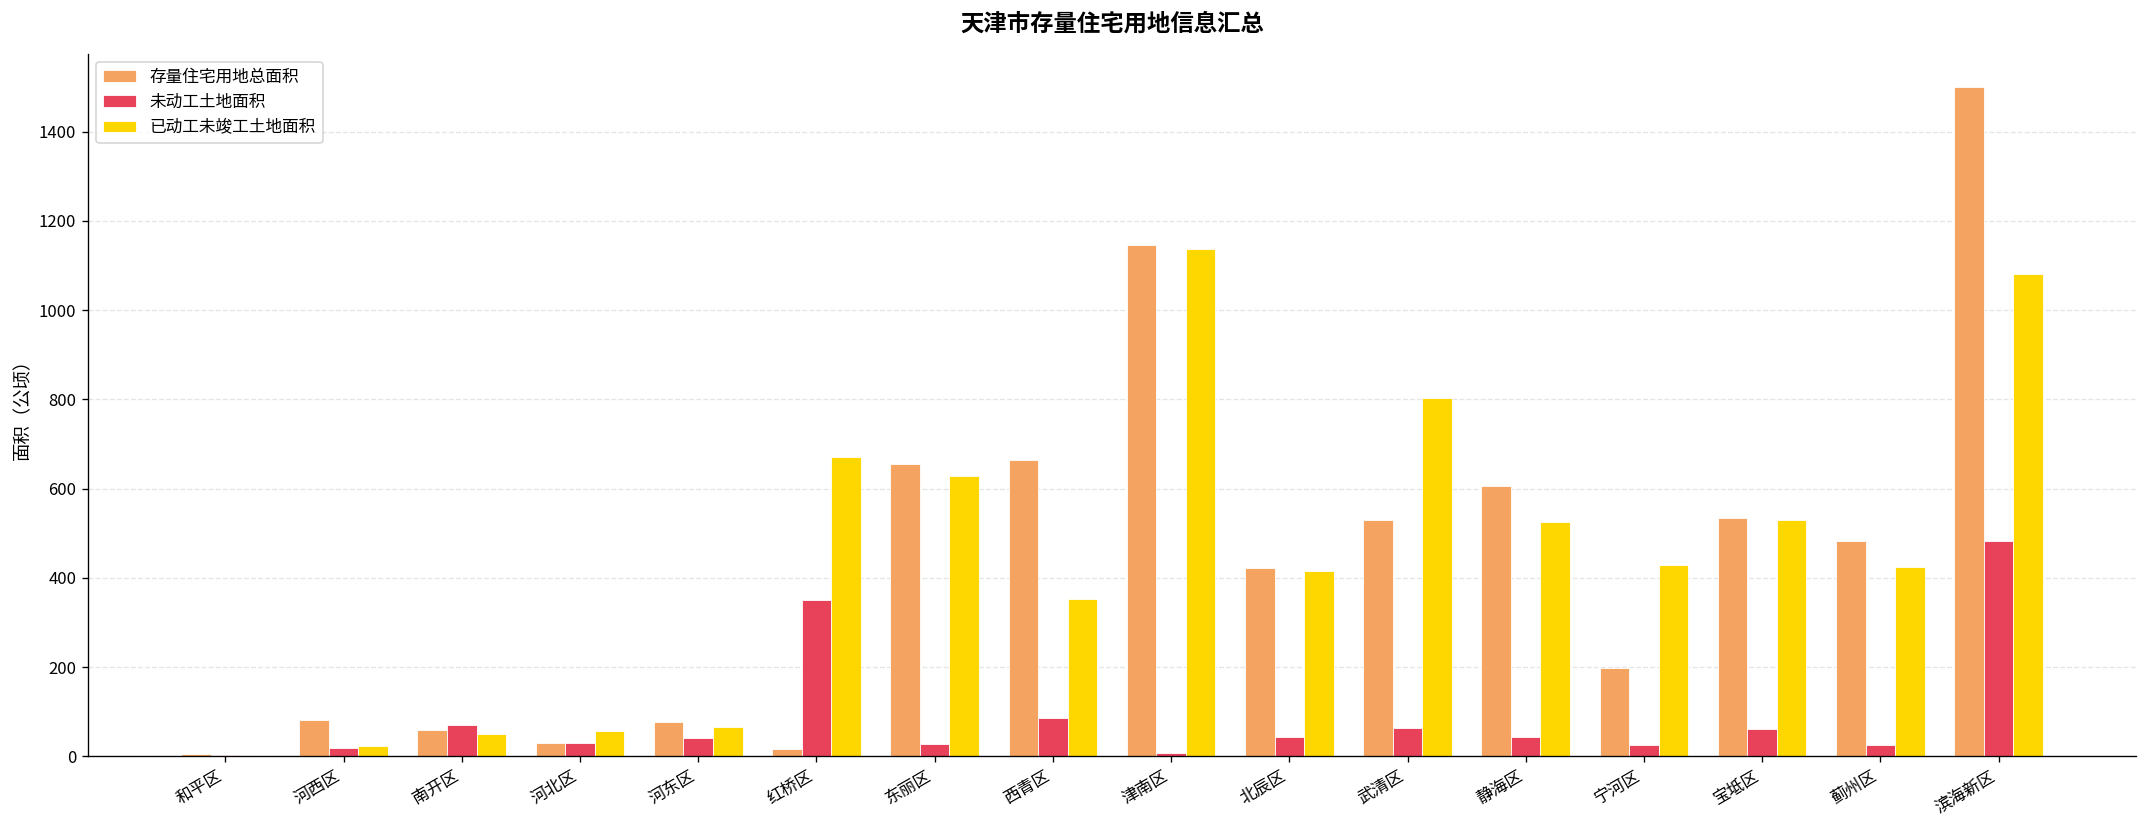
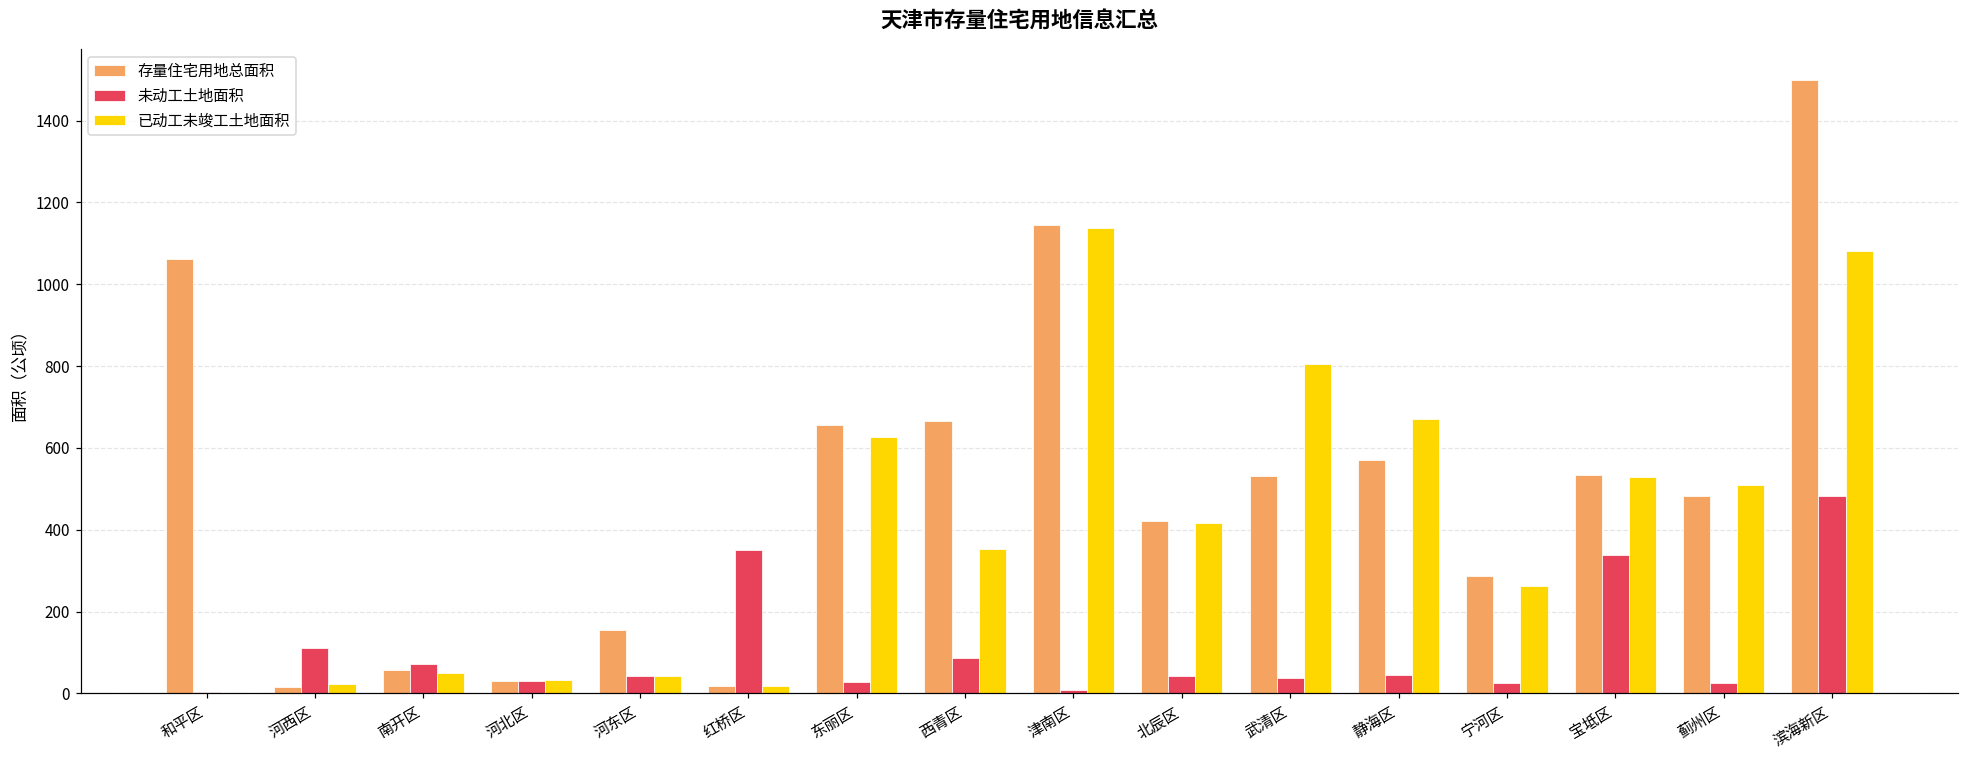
存量住宅用地总面积, 和平区: 0 -> 1060
存量住宅用地总面积, 河西区: 80 -> 20
未动工土地面积, 河西区: 20 -> 110
已动工未竣工土地面积, 河北区: 60 -> 30
存量住宅用地总面积, 河东区: 80 -> 150
已动工未竣工土地面积, 河东区: 70 -> 40
已动工未竣工土地面积, 红桥区: 670 -> 20
未动工土地面积, 武清区: 60 -> 40
存量住宅用地总面积, 静海区: 610 -> 570
已动工未竣工土地面积, 静海区: 530 -> 670
存量住宅用地总面积, 宁河区: 200 -> 290
已动工未竣工土地面积, 宁河区: 430 -> 260
未动工土地面积, 宝坻区: 60 -> 340
已动工未竣工土地面积, 蓟州区: 420 -> 510
